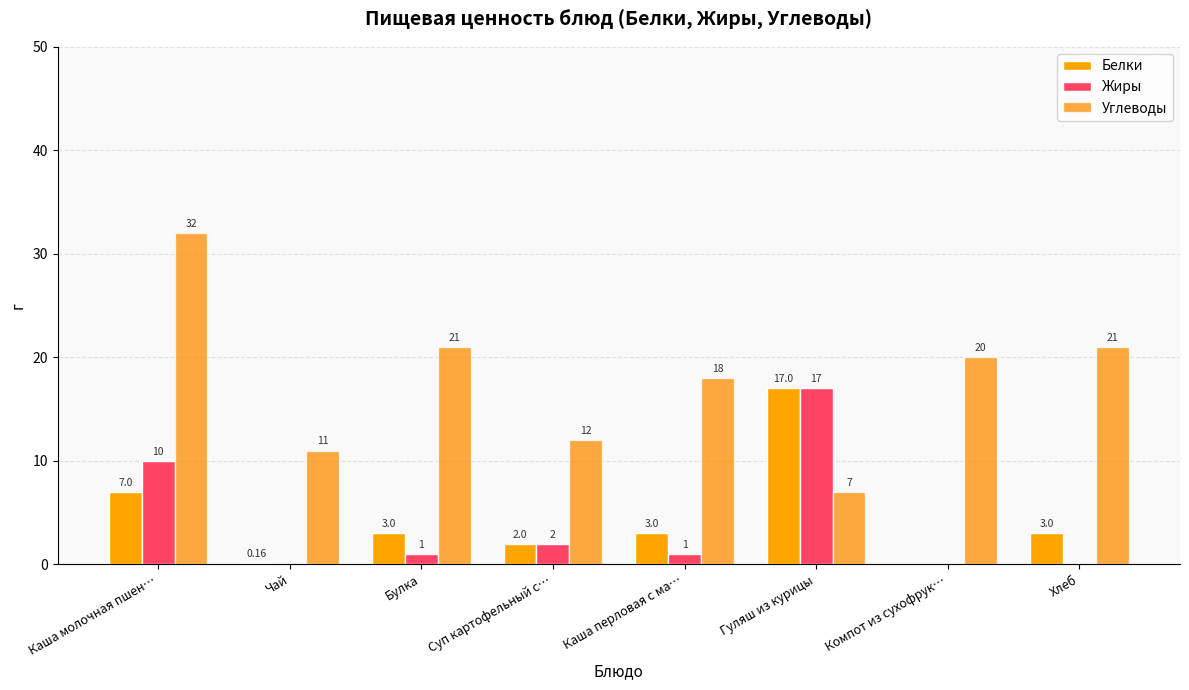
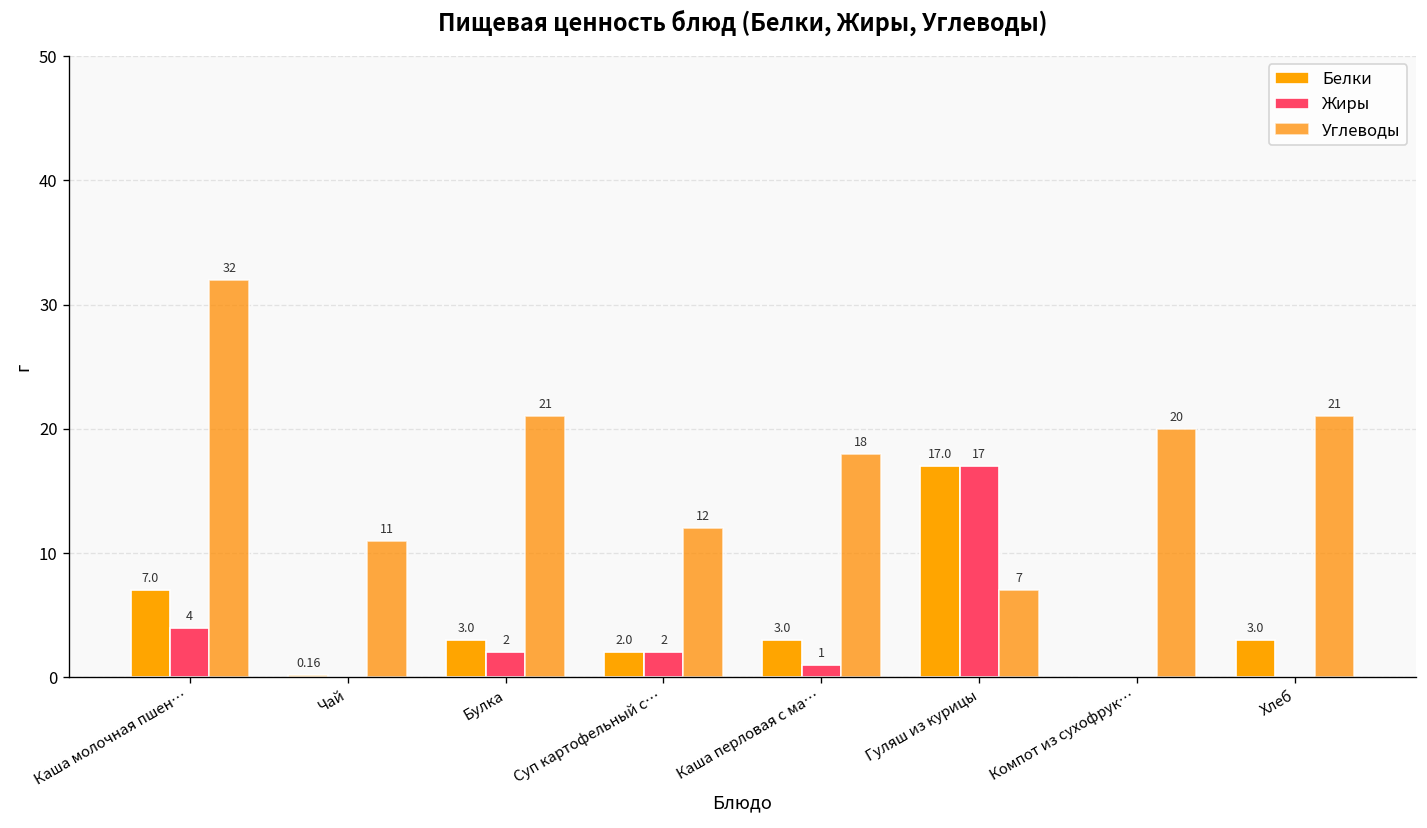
Жиры, Каша молочная пшен…: 10 -> 4
Жиры, Булка: 1 -> 2
